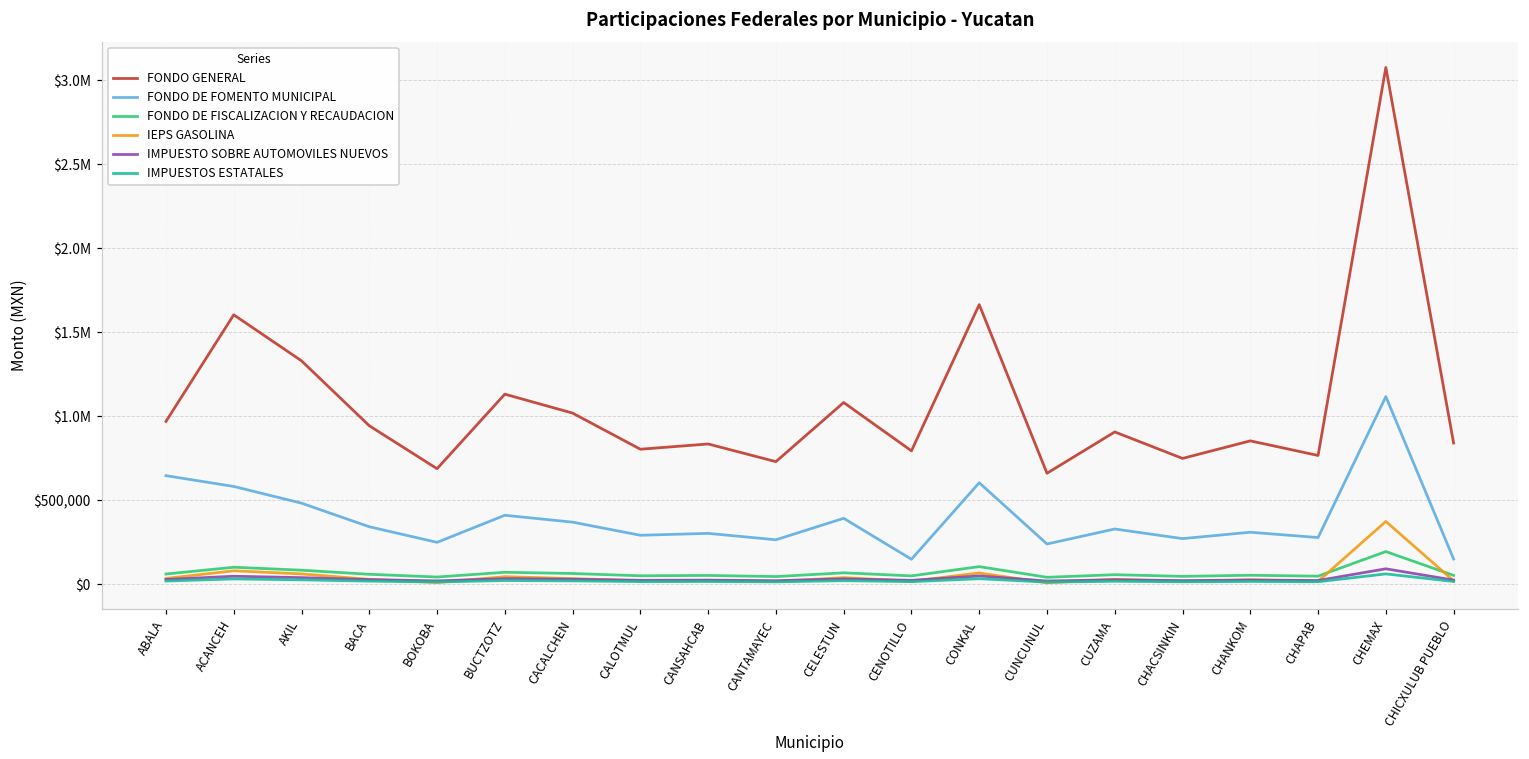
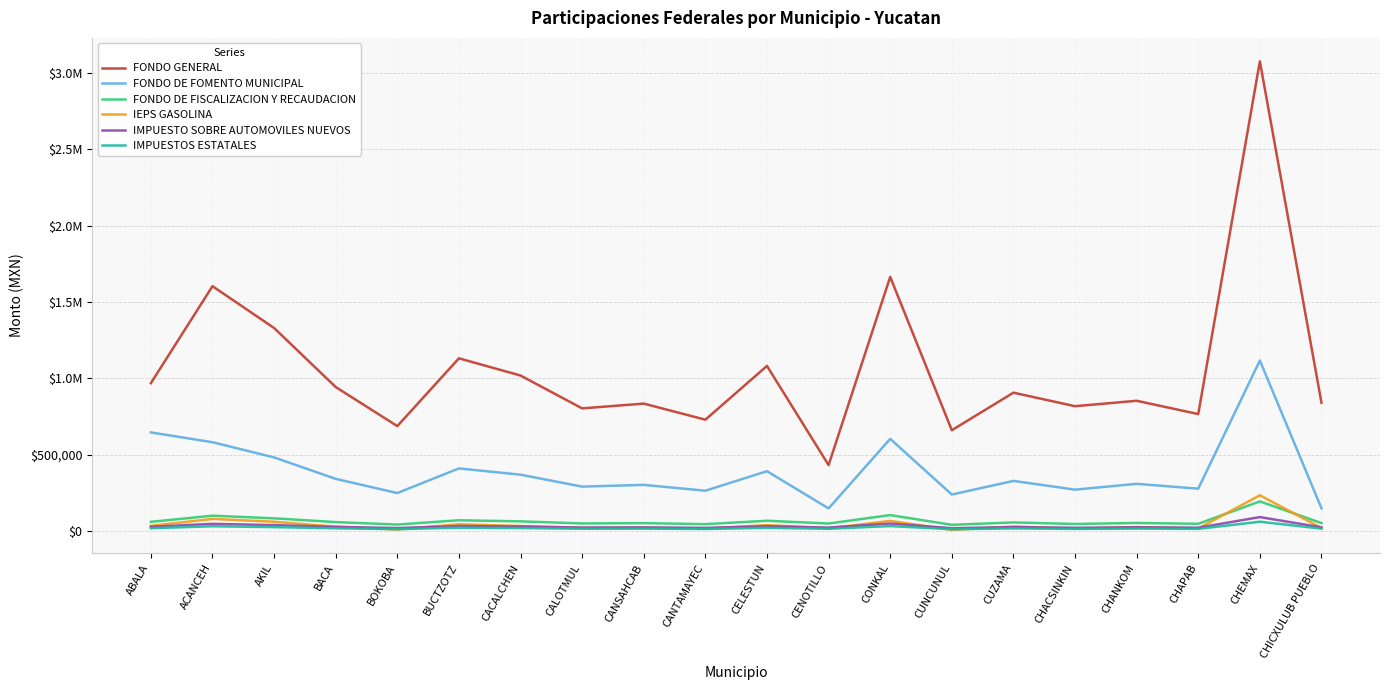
FONDO GENERAL, CENOTILLO: $790,000 -> $430,000
FONDO GENERAL, CHACSINKIN: $750,000 -> $820,000
IEPS GASOLINA, CHEMAX: $370,000 -> $240,000
